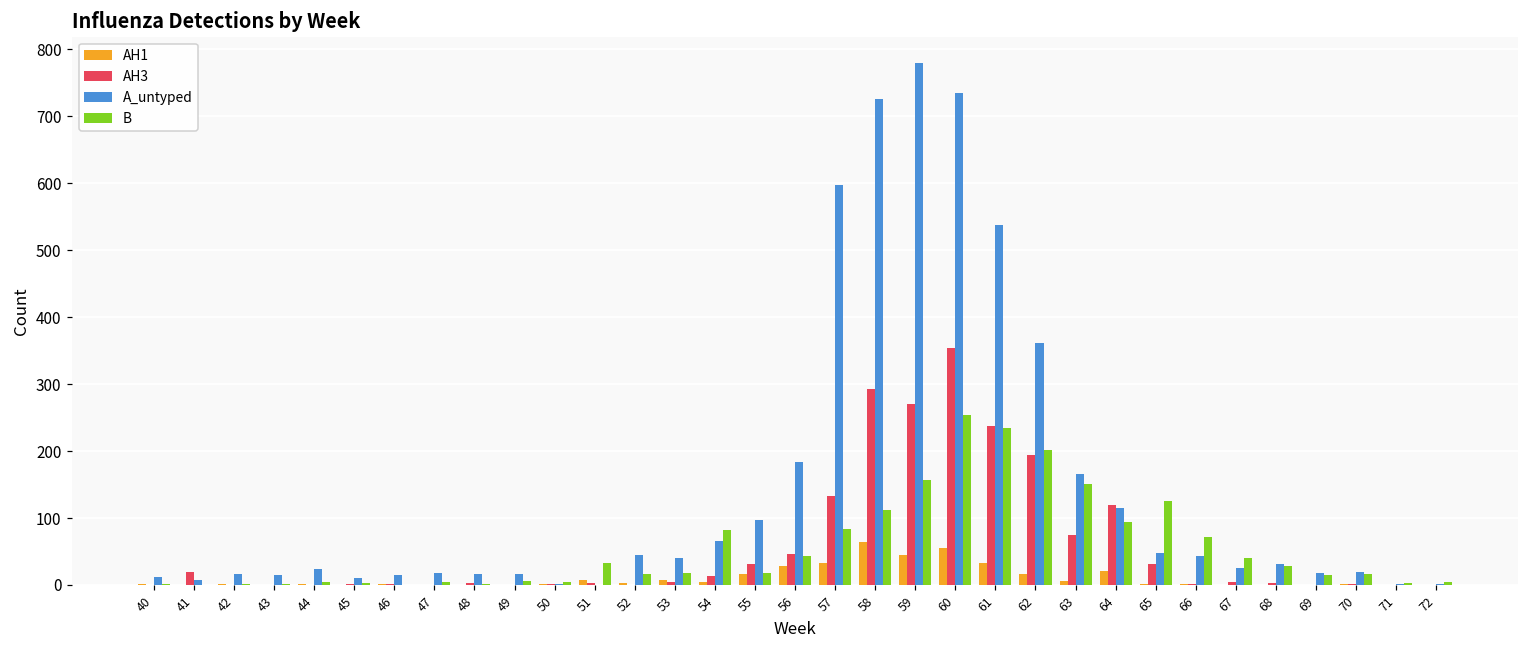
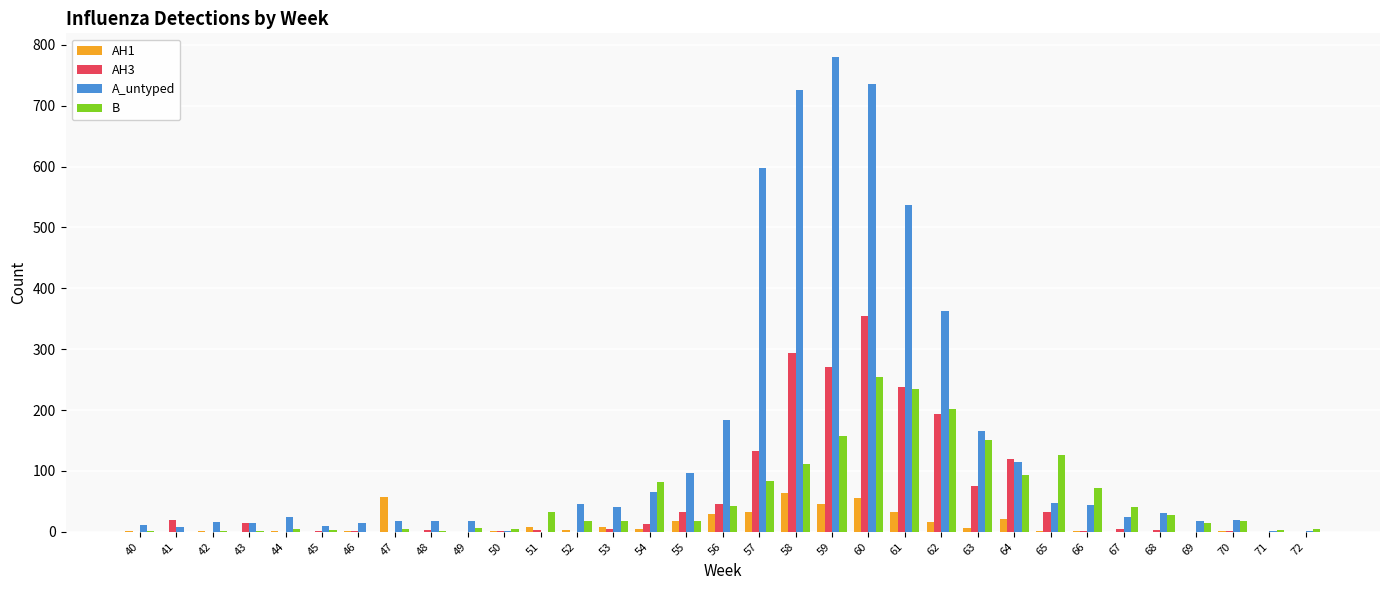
AH3, 43: 0 -> 10
AH1, 47: 0 -> 60
